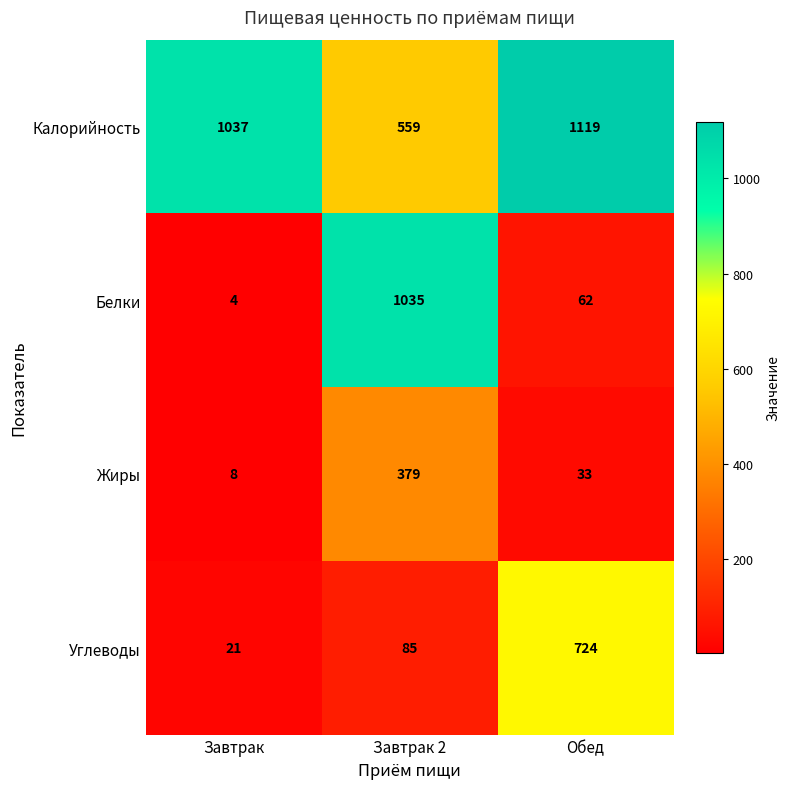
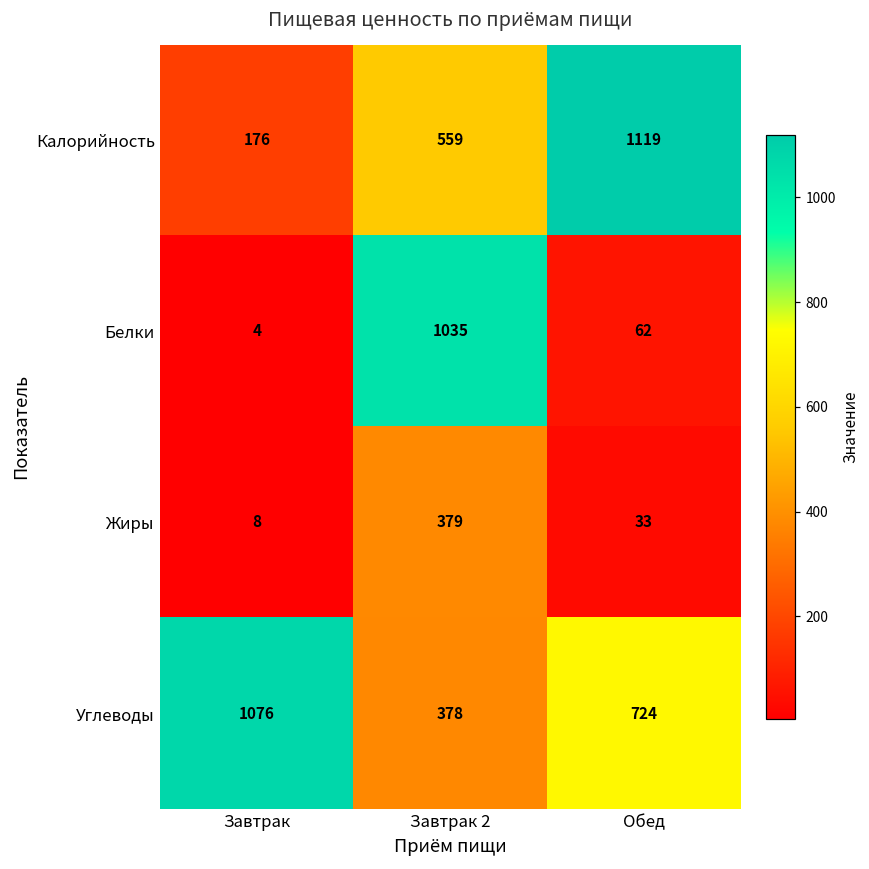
Калорийность, Завтрак: 1037 -> 176
Углеводы, Завтрак: 21 -> 1076
Углеводы, Завтрак 2: 85 -> 378
